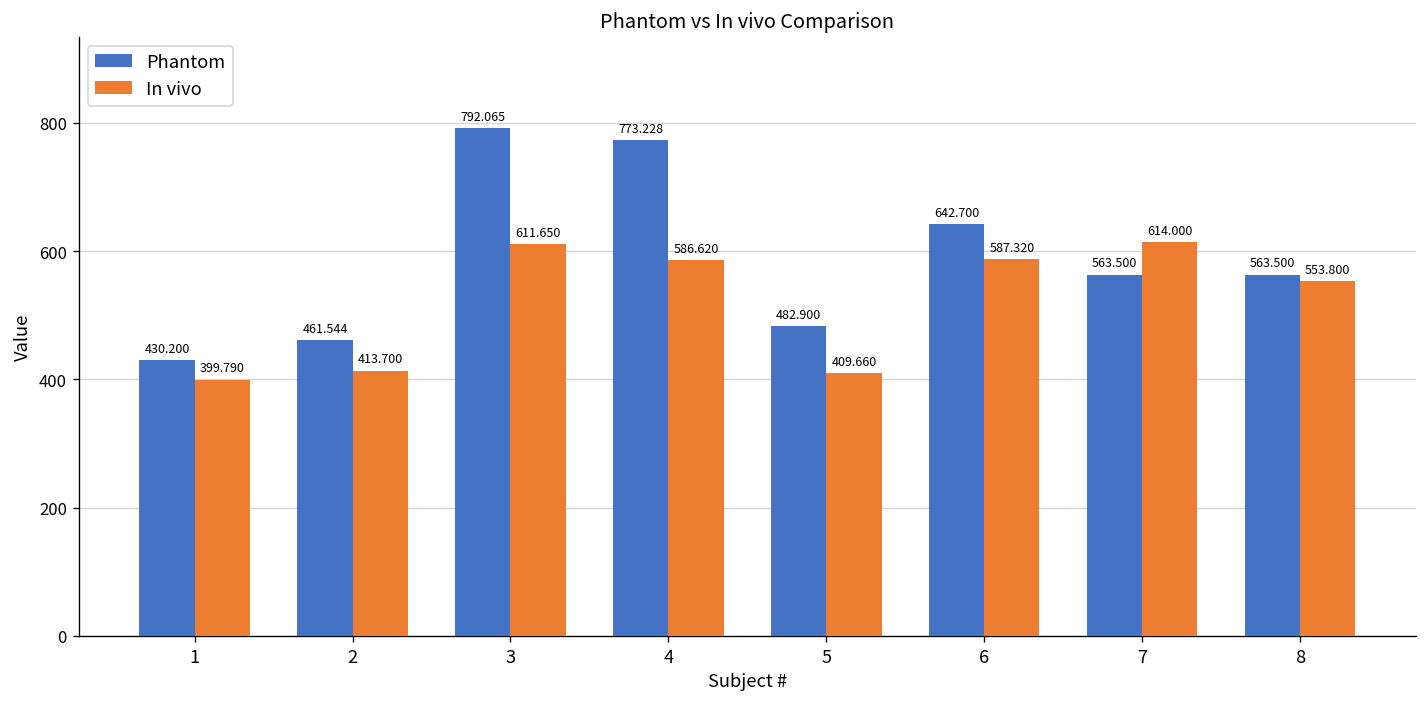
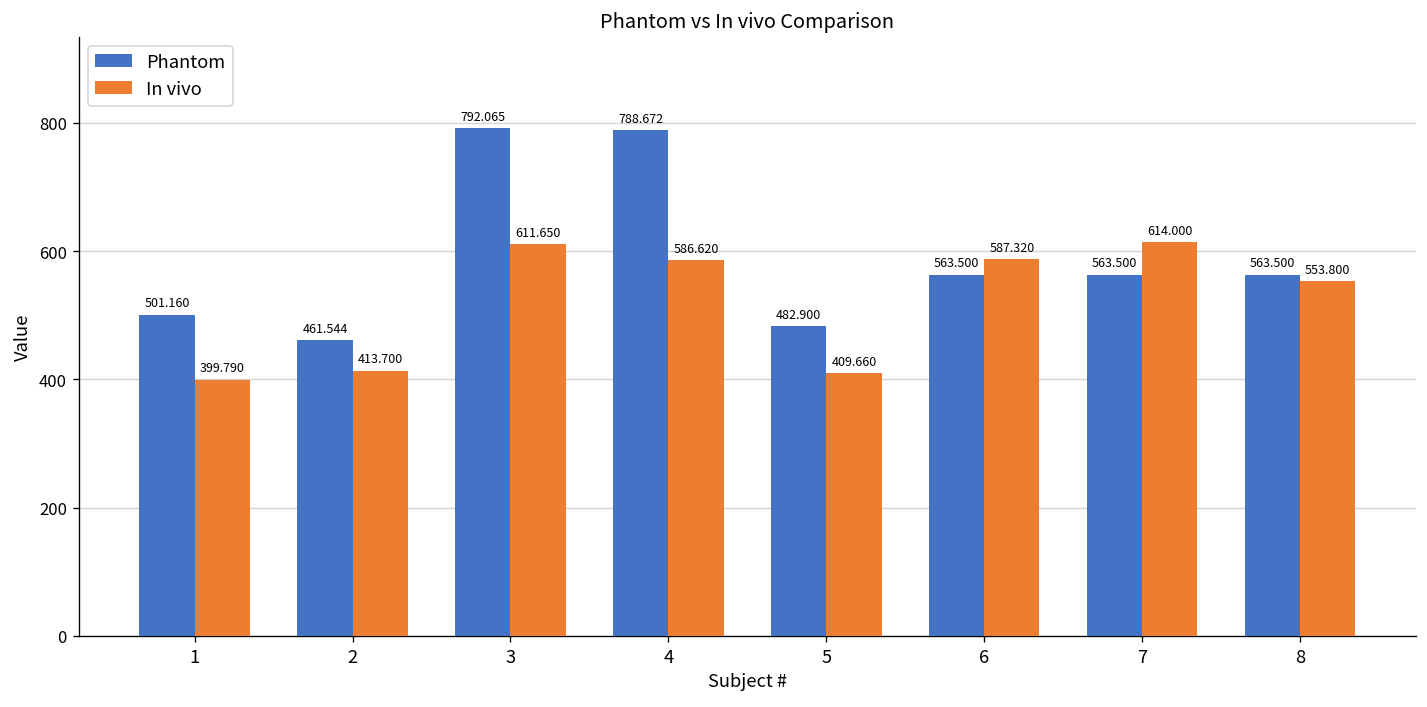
Phantom, 1: 430.200 -> 501.160
Phantom, 4: 773.228 -> 788.672
Phantom, 6: 642.700 -> 563.500
